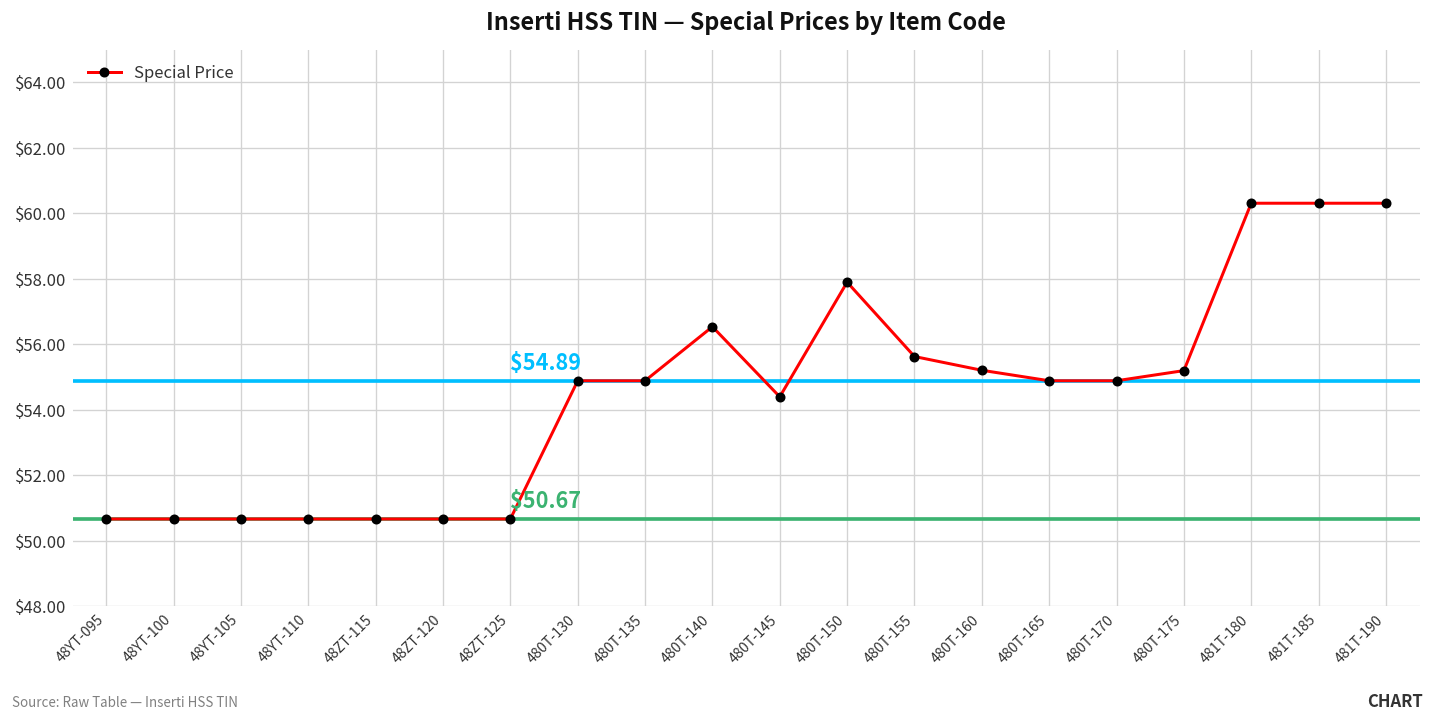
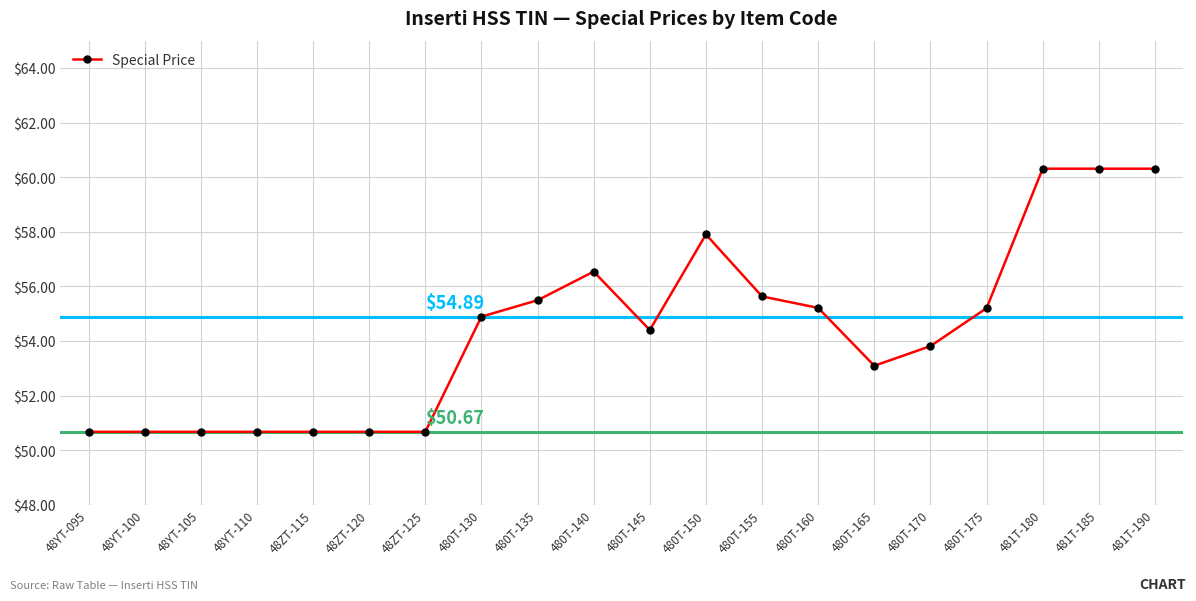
480T-135: $54.9 -> $55.5
480T-165: $54.9 -> $53.1
480T-170: $54.9 -> $53.8
